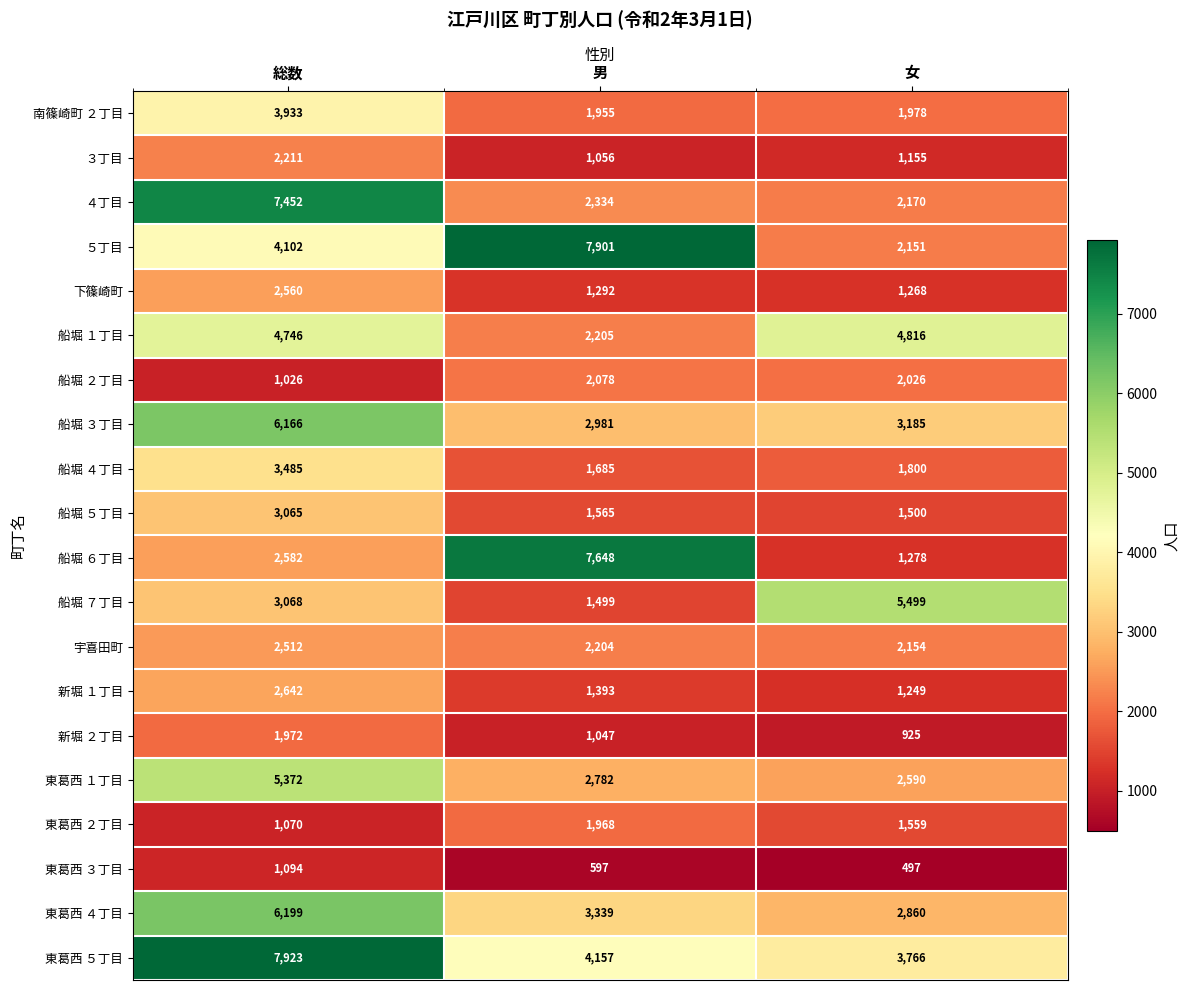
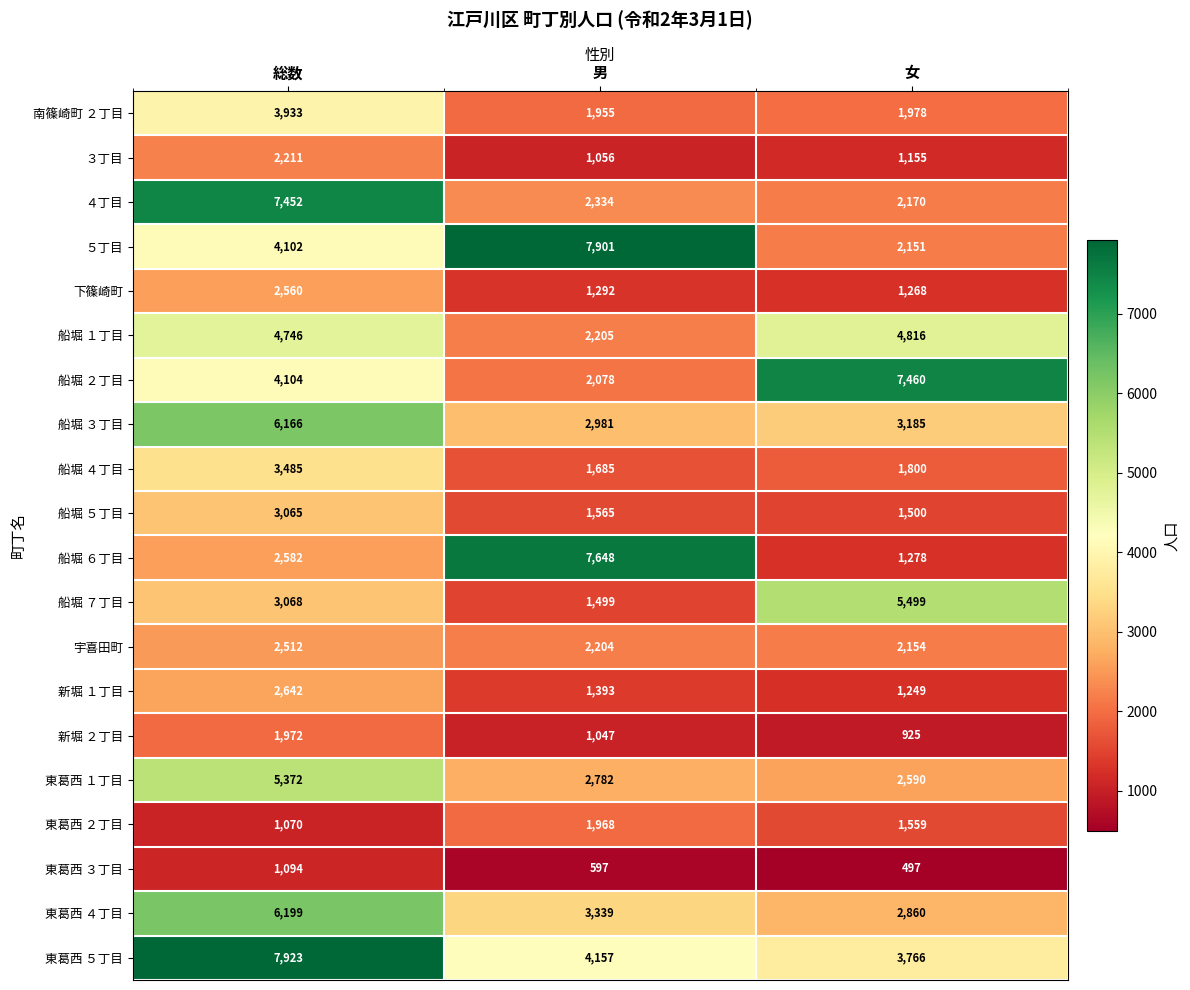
船堀 ２丁目, 総数: 1,026 -> 4,104
船堀 ２丁目, 女: 2,026 -> 7,460
